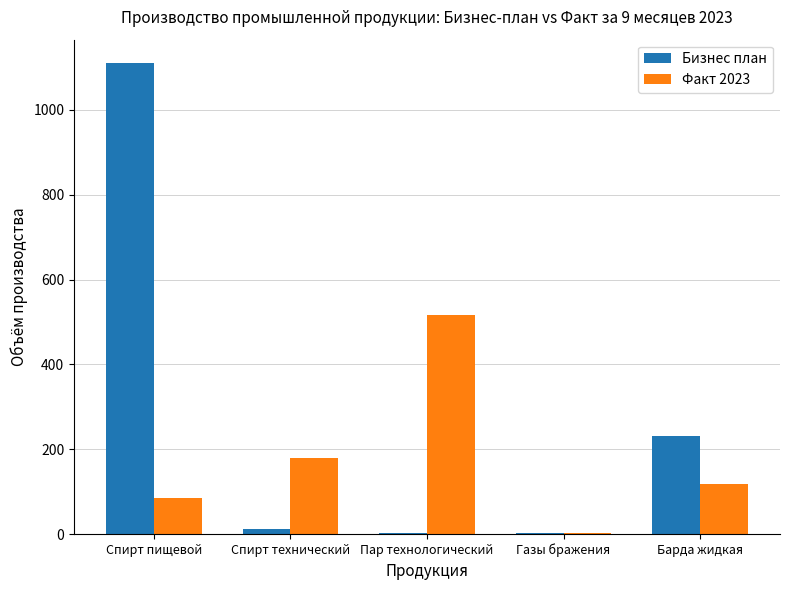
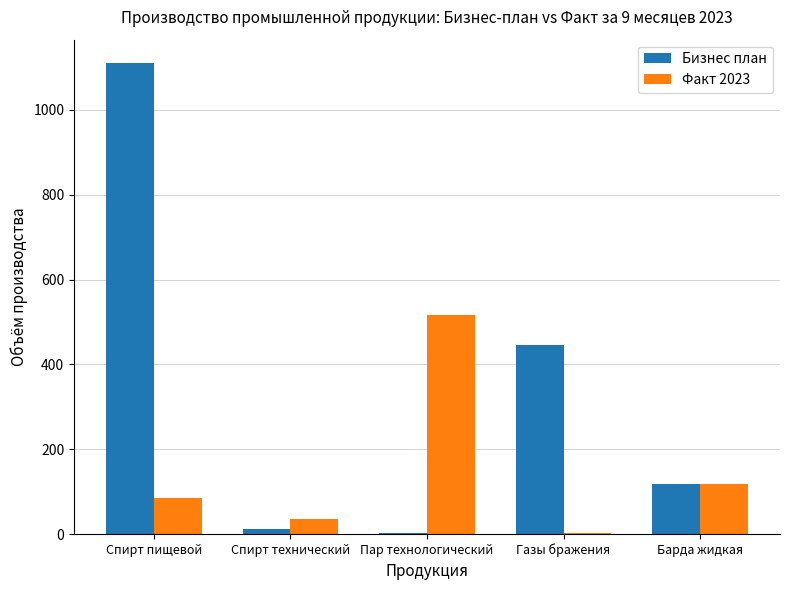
Факт 2023, Спирт технический: 180 -> 30
Бизнес план, Газы бражения: 0 -> 450
Бизнес план, Барда жидкая: 230 -> 120
